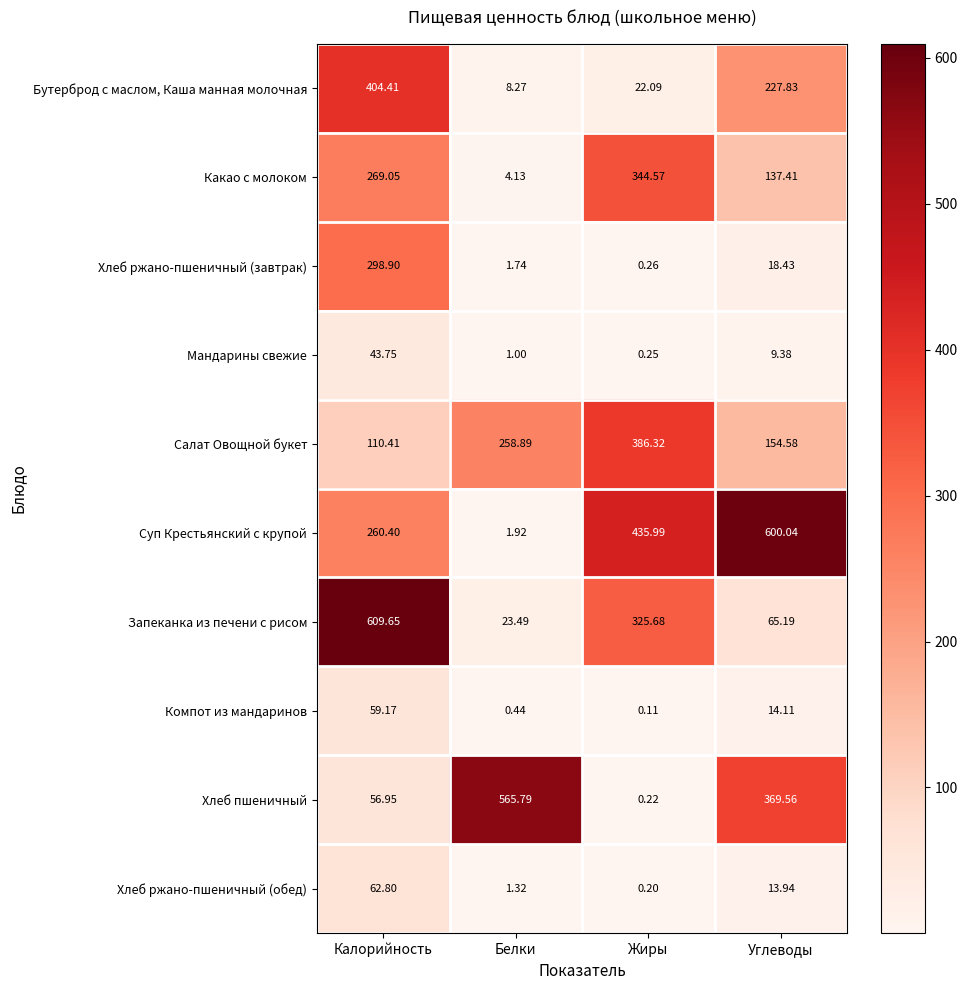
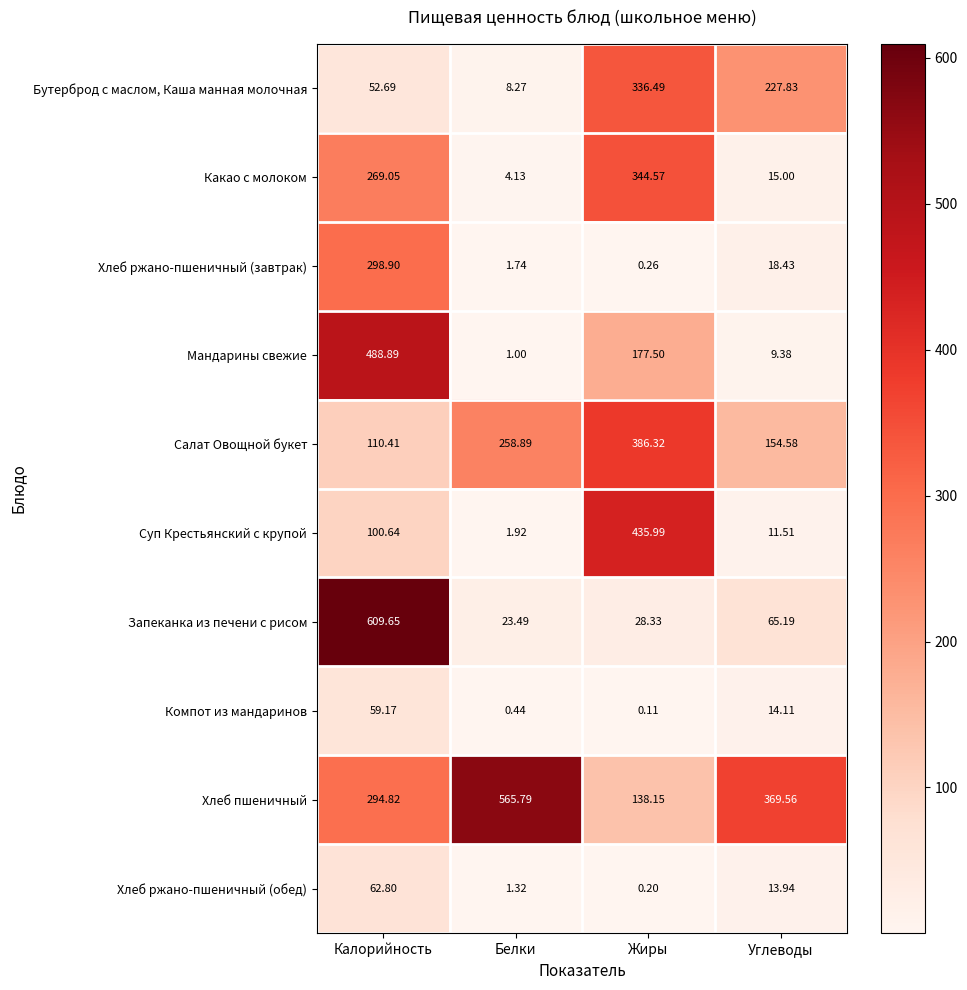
Бутерброд с маслом, Каша манная молочная, Калорийность: 404.41 -> 52.69
Бутерброд с маслом, Каша манная молочная, Жиры: 22.09 -> 336.49
Какао с молоком, Углеводы: 137.41 -> 15.00
Мандарины свежие, Калорийность: 43.75 -> 488.89
Мандарины свежие, Жиры: 0.25 -> 177.50
Суп Крестьянский с крупой, Калорийность: 260.40 -> 100.64
Суп Крестьянский с крупой, Углеводы: 600.04 -> 11.51
Запеканка из печени с рисом, Жиры: 325.68 -> 28.33
Хлеб пшеничный, Калорийность: 56.95 -> 294.82
Хлеб пшеничный, Жиры: 0.22 -> 138.15
